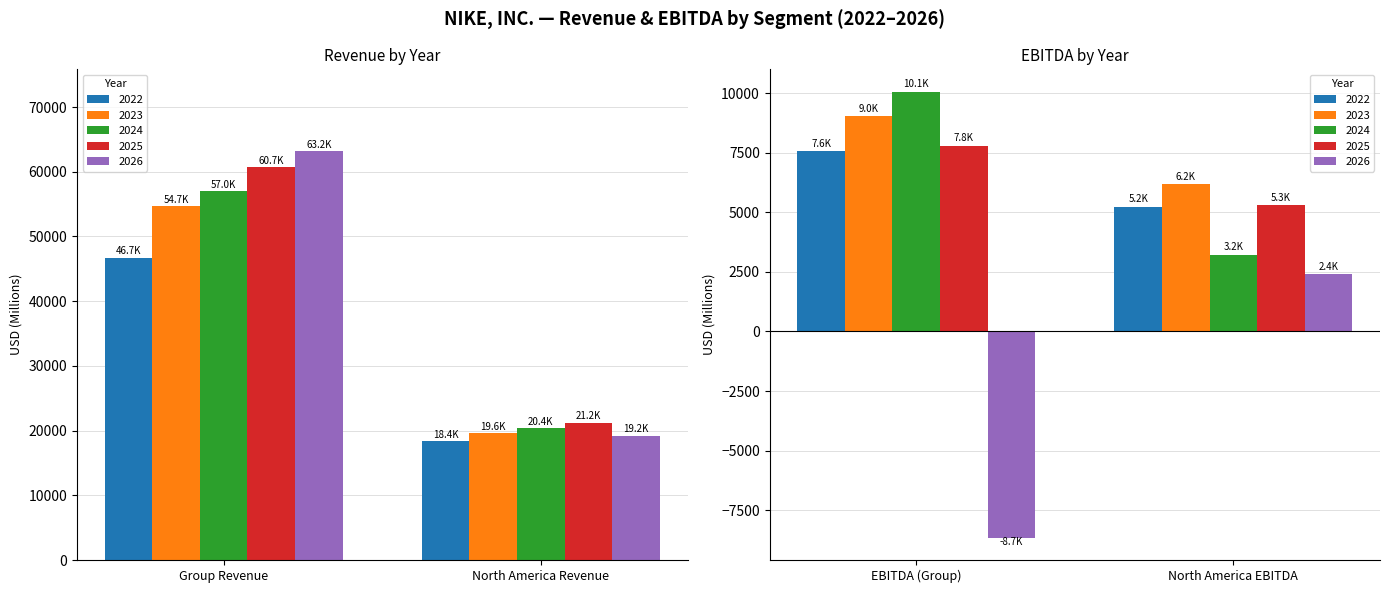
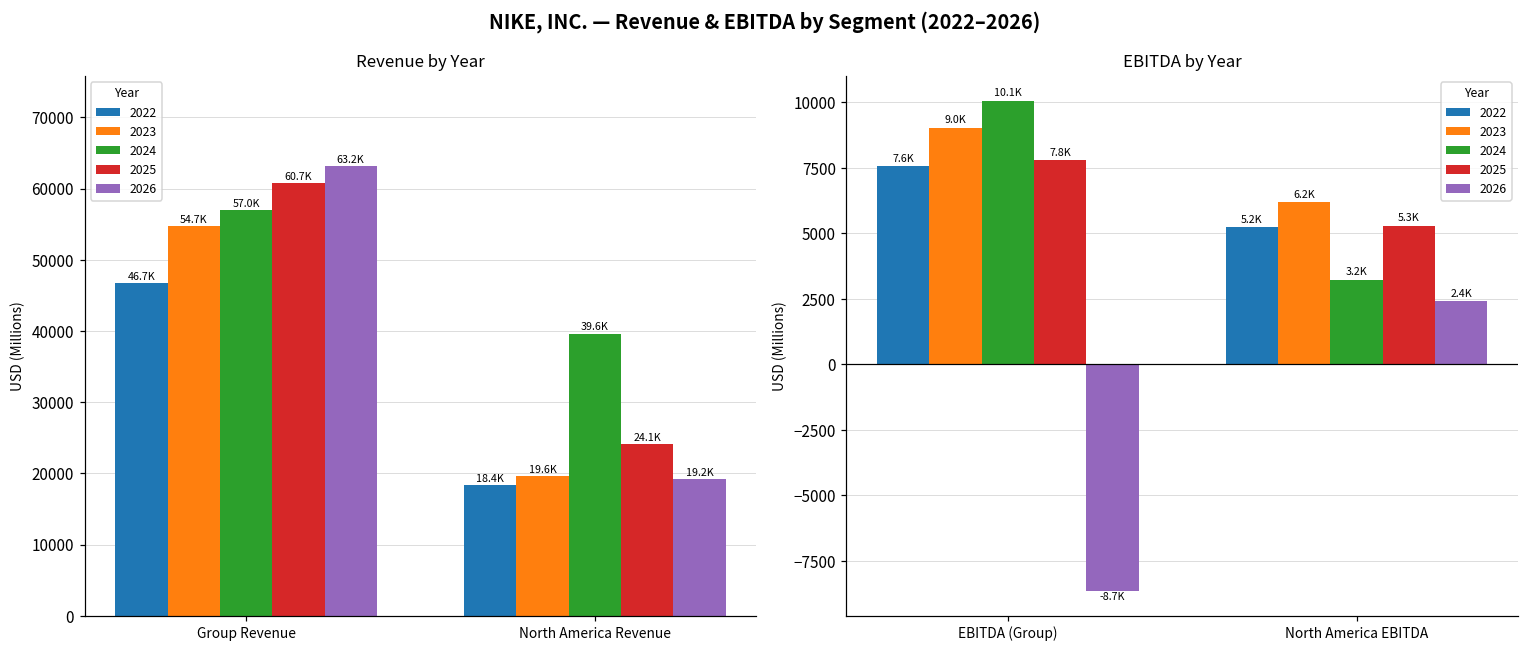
Revenue by Year, 2024, North America Revenue: 20.4K -> 39.6K
Revenue by Year, 2025, North America Revenue: 21.2K -> 24.1K
